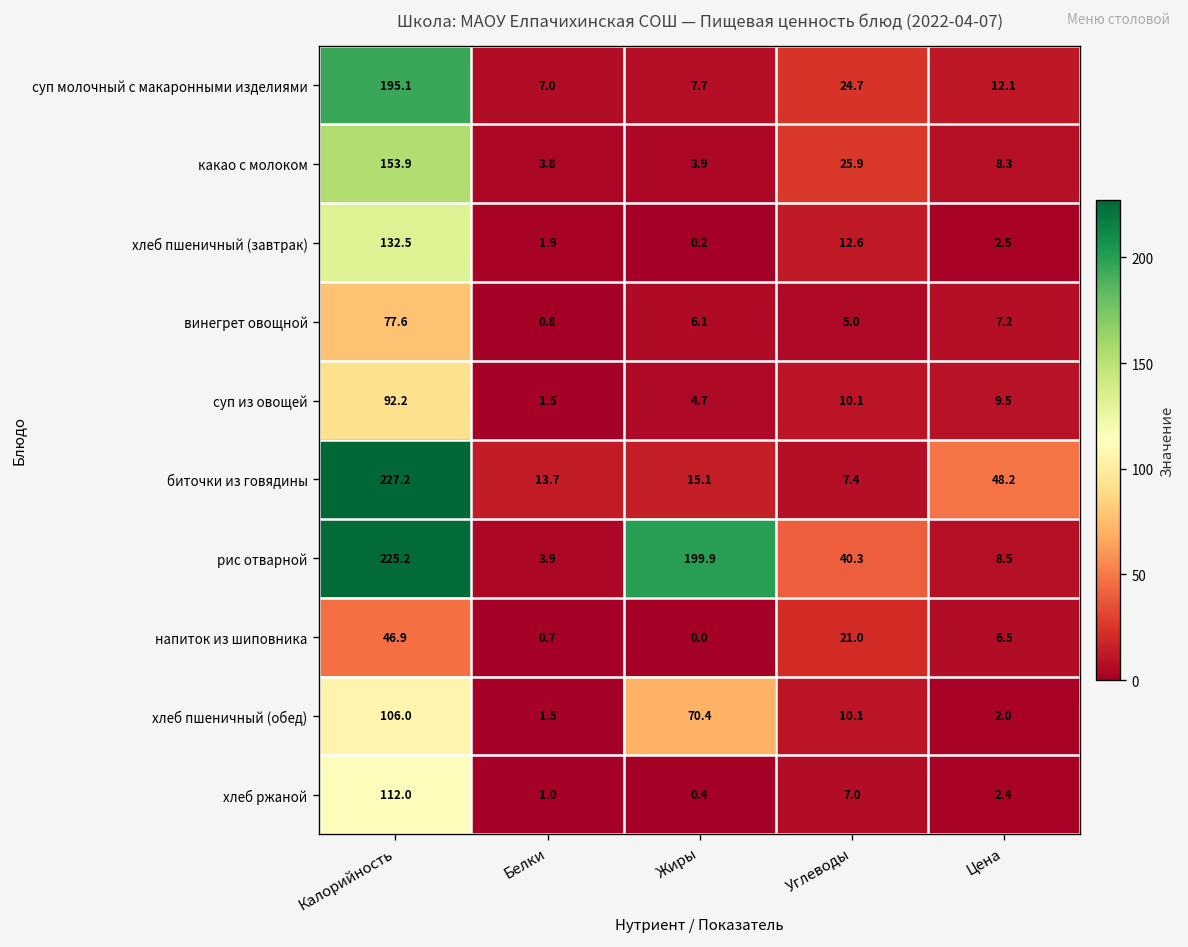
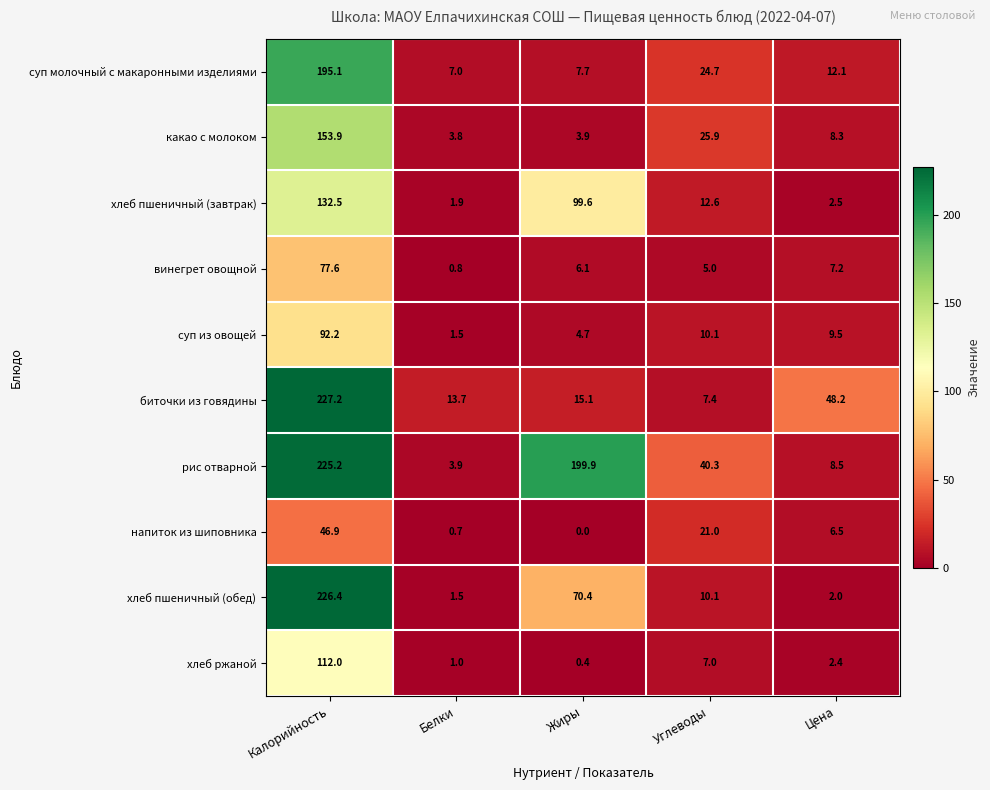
хлеб пшеничный (завтрак), Жиры: 0.2 -> 99.6
хлеб пшеничный (обед), Калорийность: 106.0 -> 226.4
